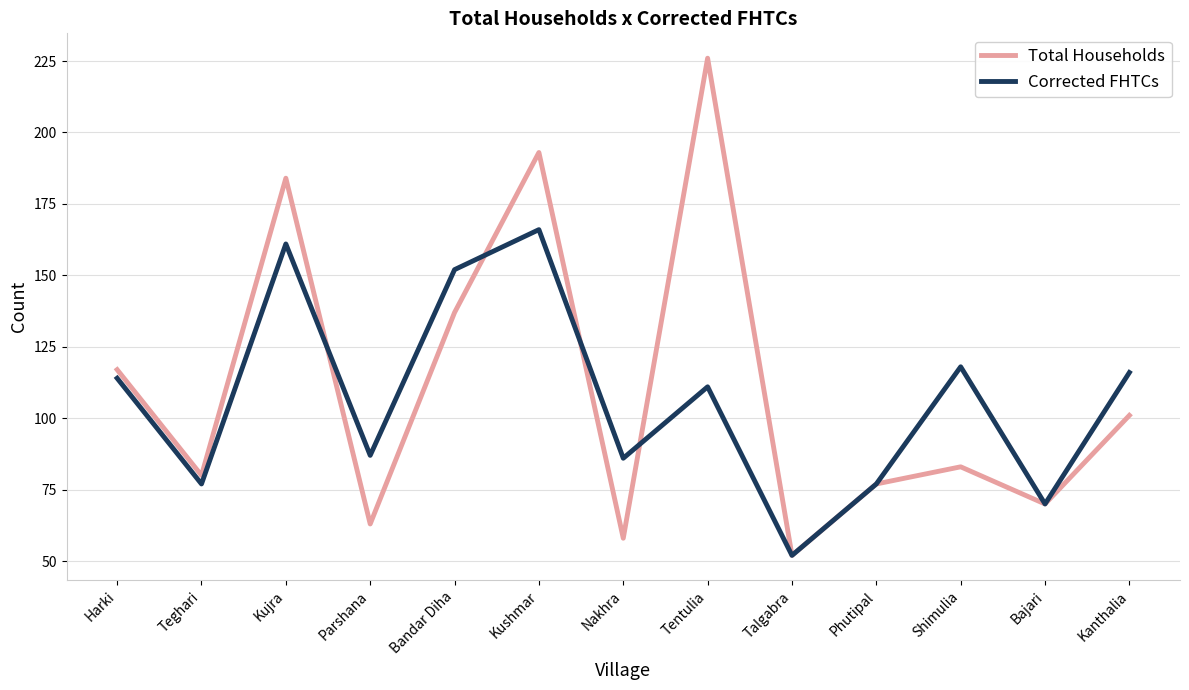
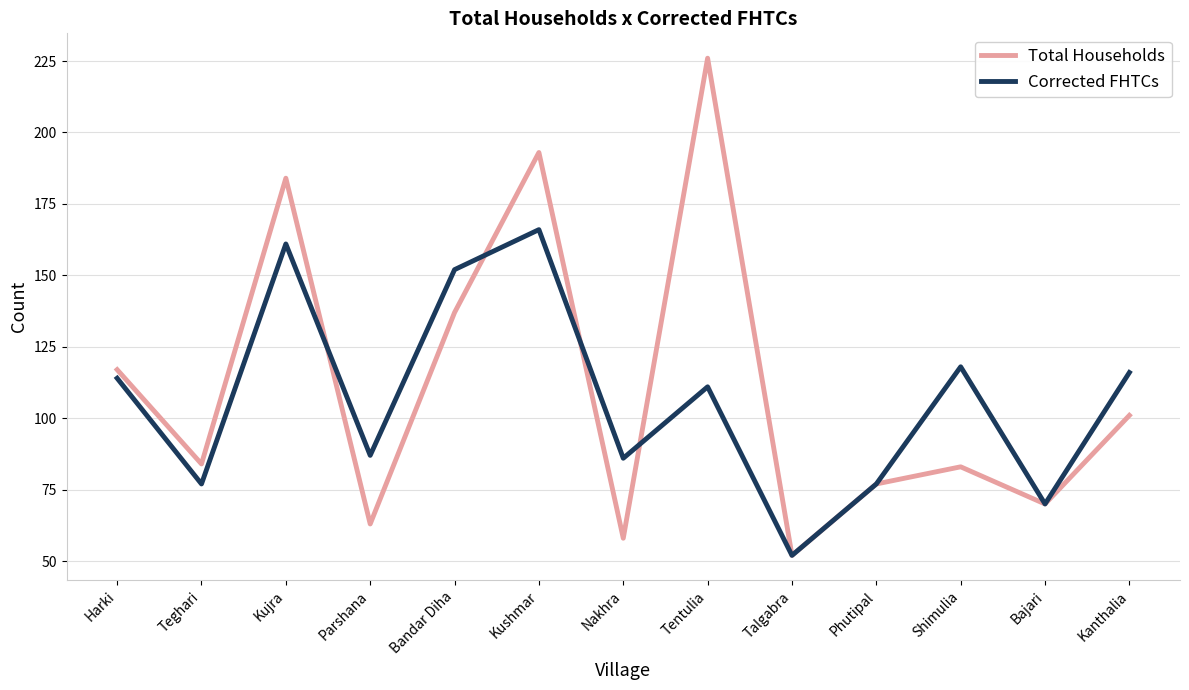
Total Households, Teghari: 80 -> 84
